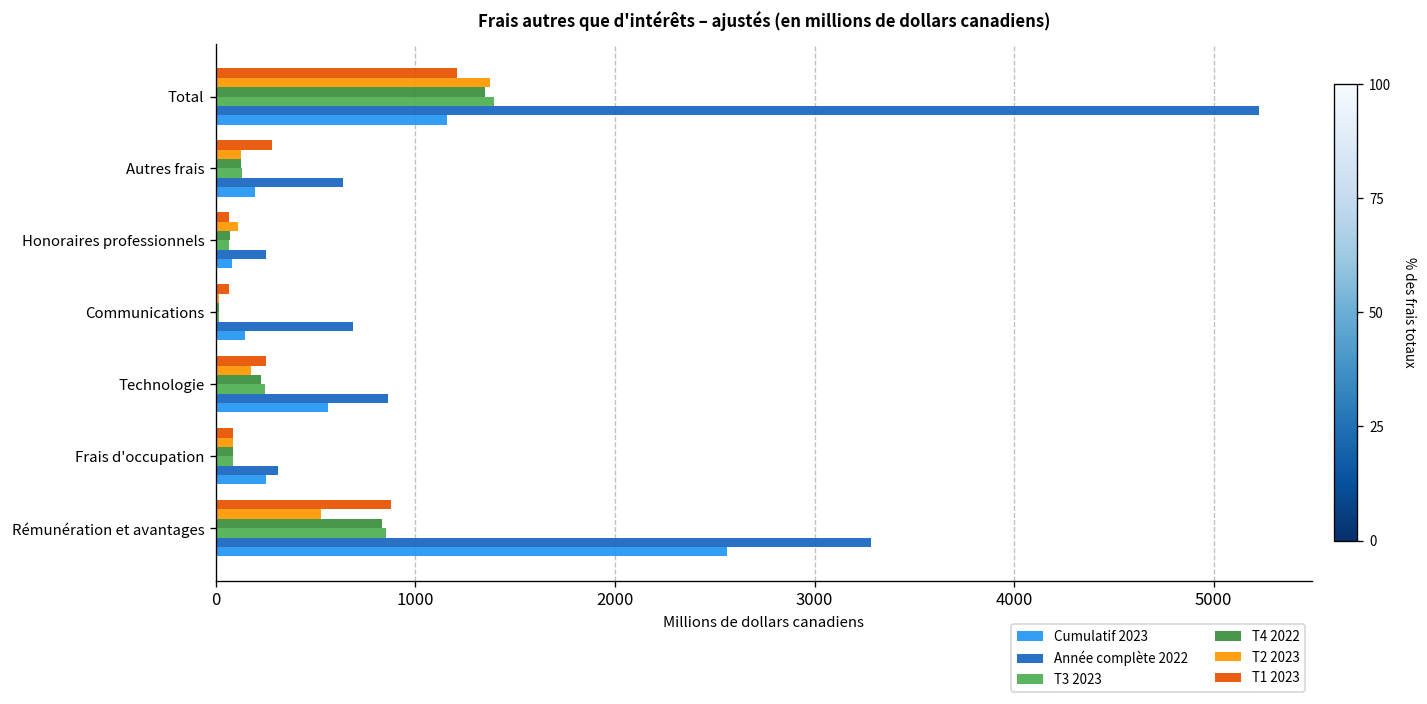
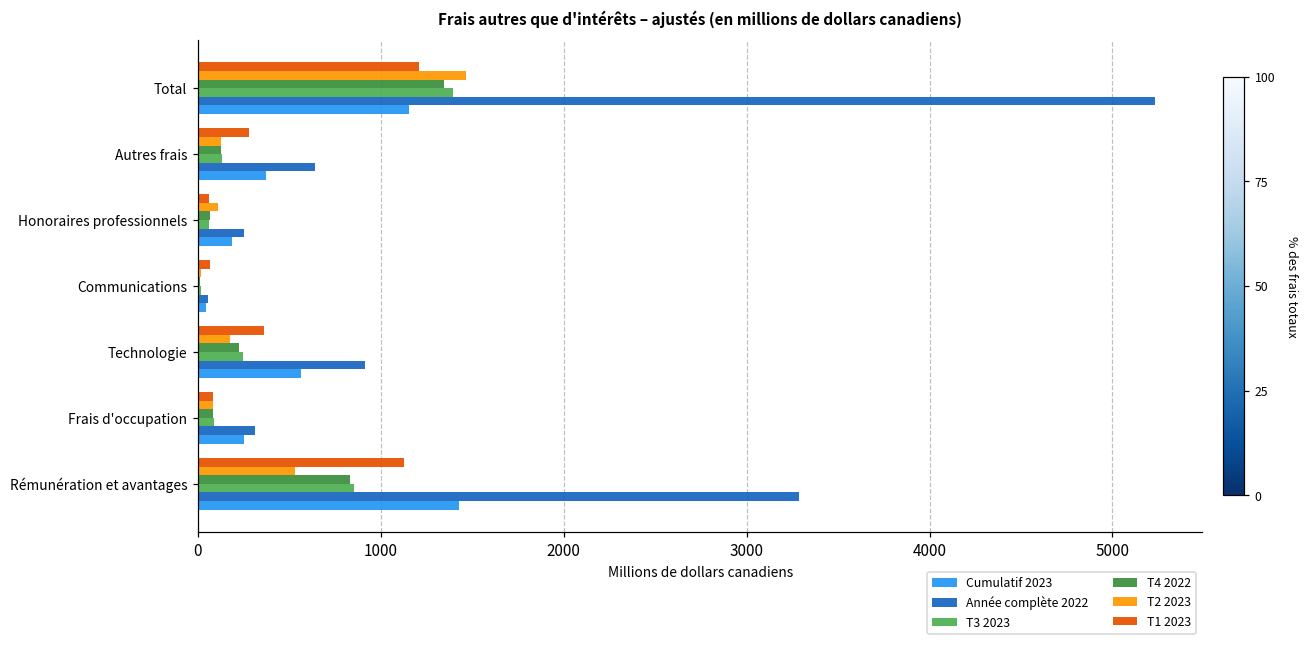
T2 2023, Total: 1370 -> 1470
Cumulatif 2023, Autres frais: 200 -> 370
Cumulatif 2023, Honoraires professionnels: 80 -> 190
Année complète 2022, Communications: 690 -> 60
Cumulatif 2023, Communications: 150 -> 40
T1 2023, Technologie: 250 -> 360
Année complète 2022, Technologie: 860 -> 920
T1 2023, Rémunération et avantages: 880 -> 1130
Cumulatif 2023, Rémunération et avantages: 2560 -> 1430
